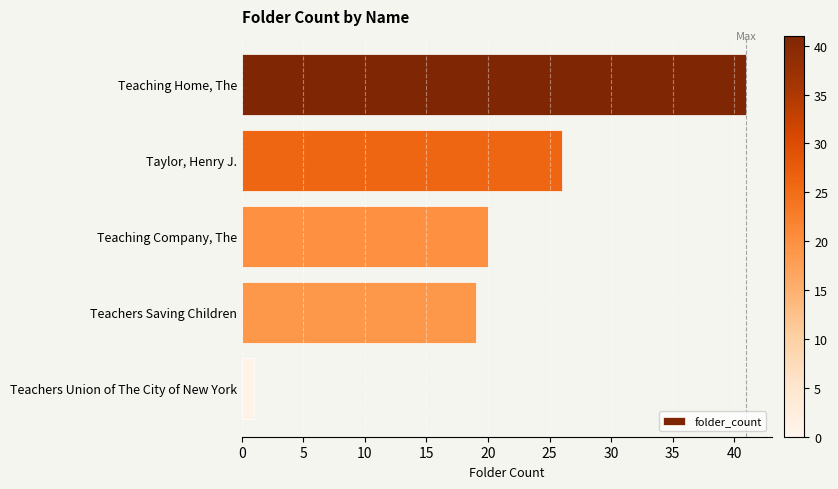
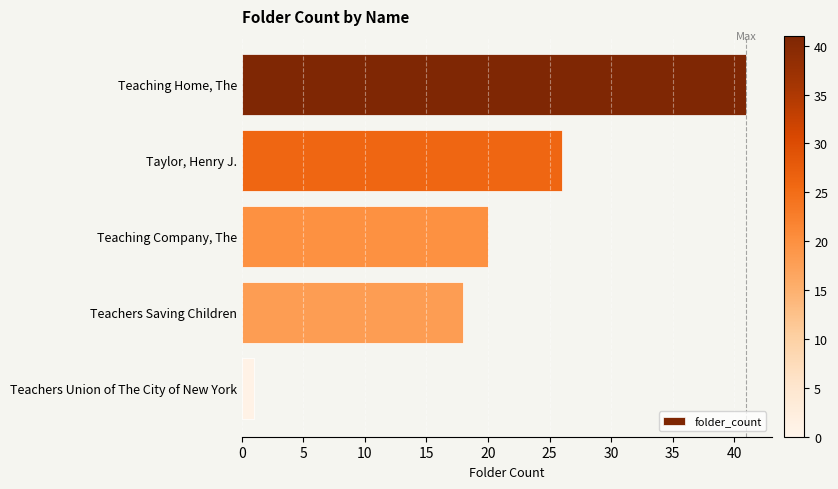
Teachers Saving Children: 19 -> 18
